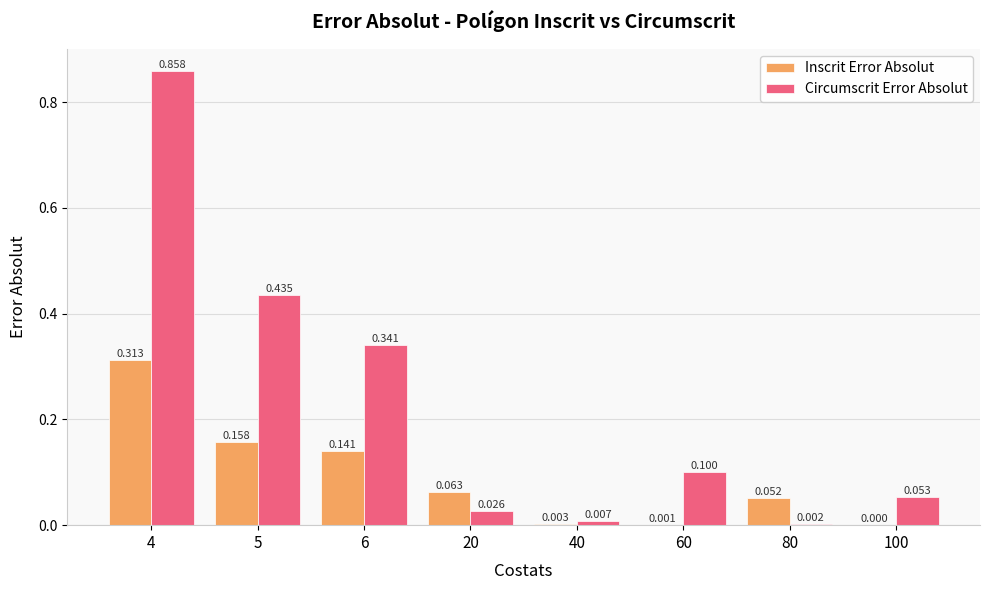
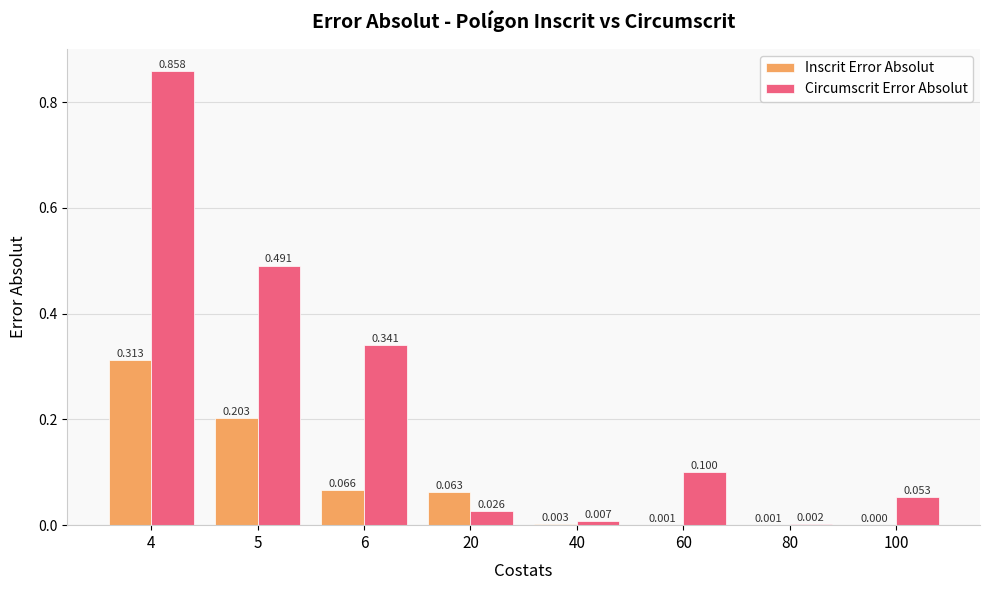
Inscrit Error Absolut, 5: 0.158 -> 0.203
Circumscrit Error Absolut, 5: 0.435 -> 0.491
Inscrit Error Absolut, 6: 0.141 -> 0.066
Inscrit Error Absolut, 80: 0.052 -> 0.001
